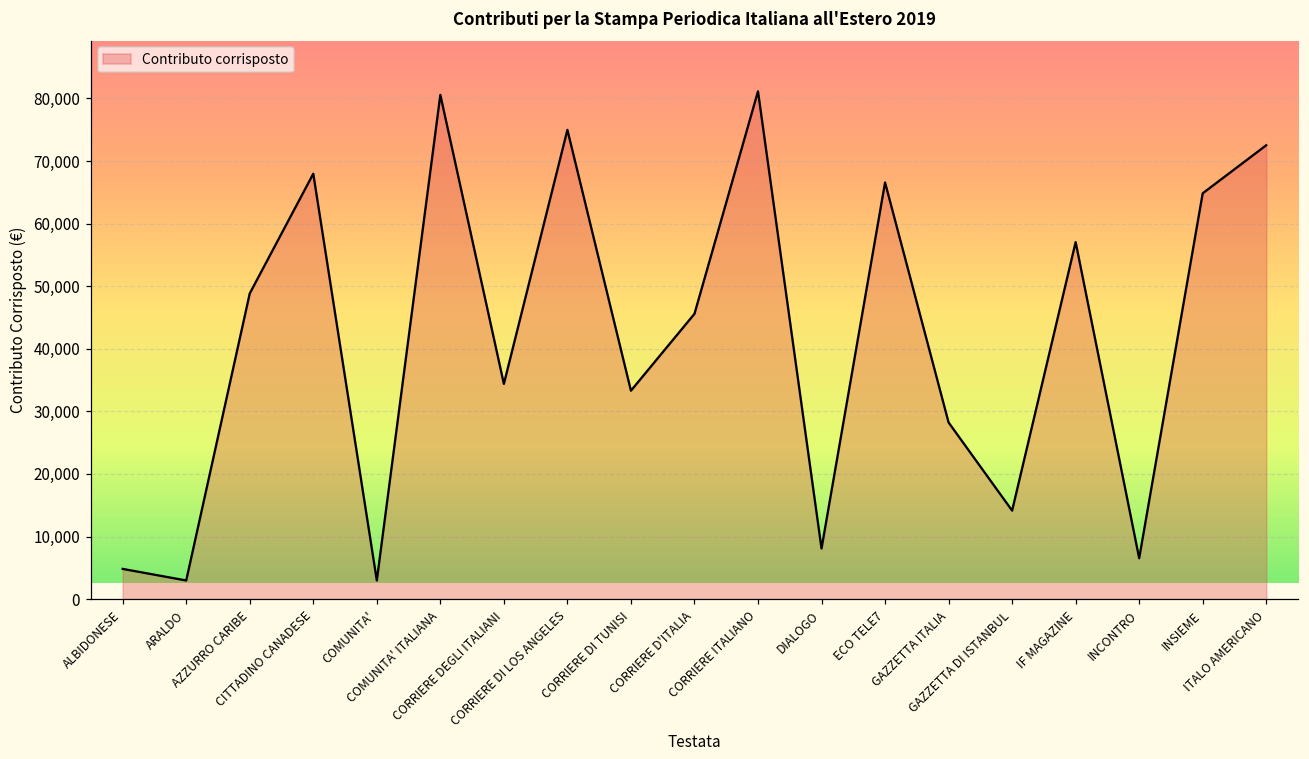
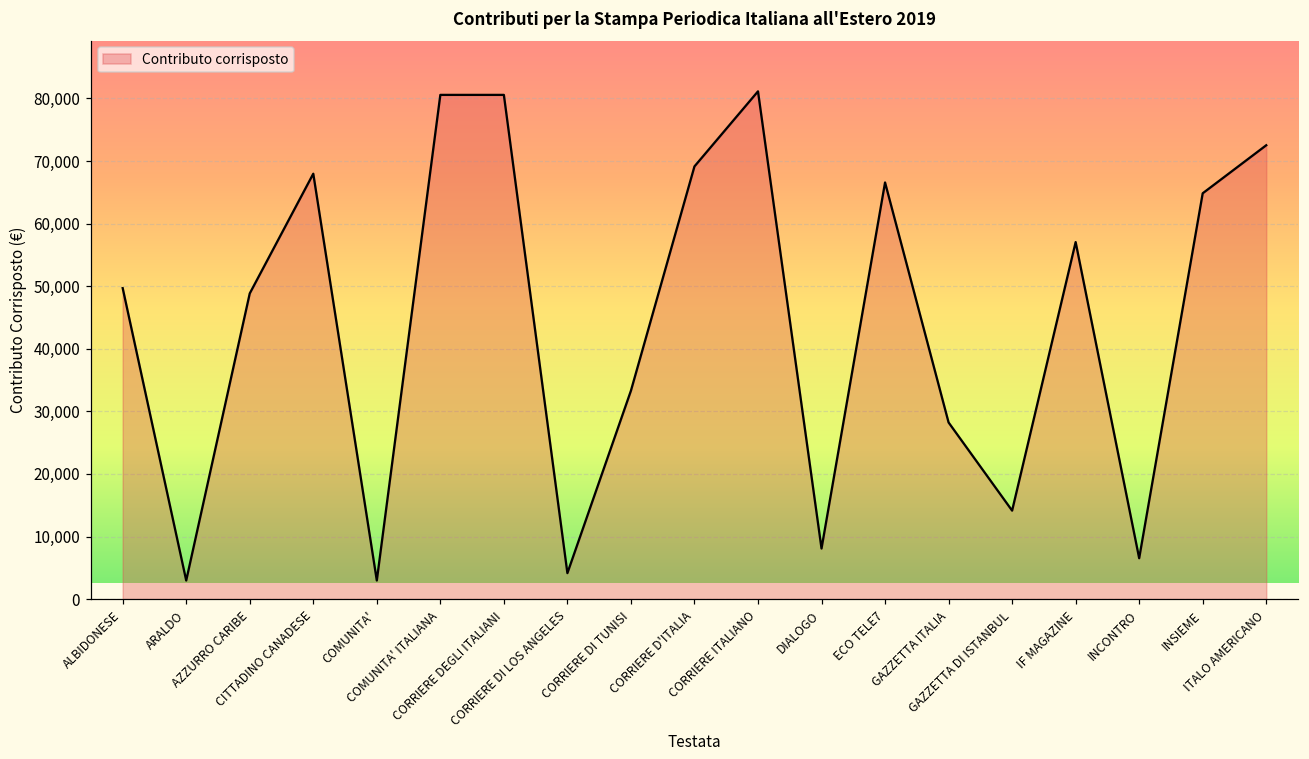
ALBIDONESE: 5,000 -> 50,000
CORRIERE DEGLI ITALIANI: 34,000 -> 81,000
CORRIERE DI LOS ANGELES: 75,000 -> 4,000
CORRIERE D'ITALIA: 46,000 -> 69,000
